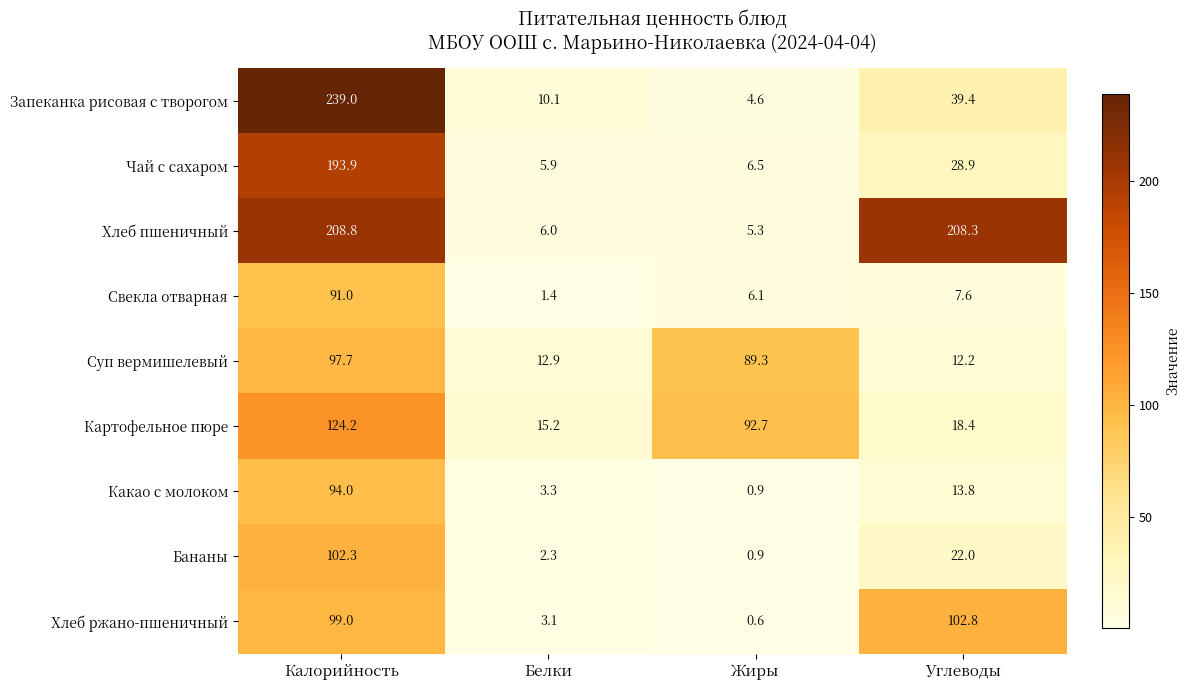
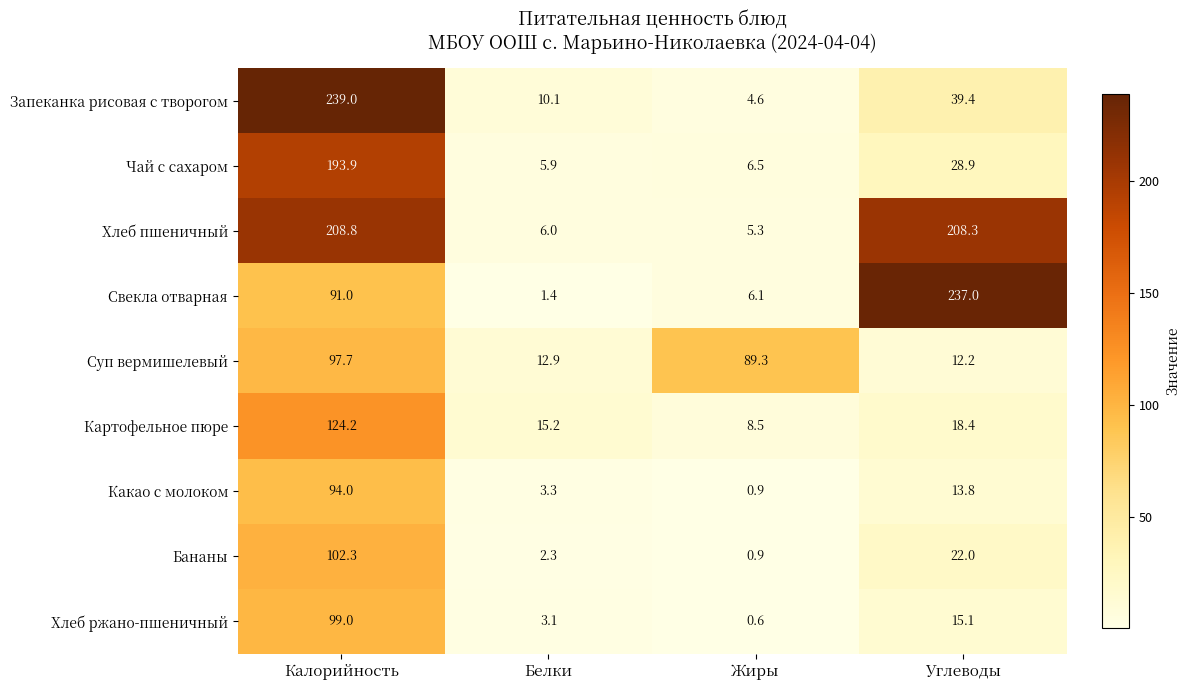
Свекла отварная, Углеводы: 7.6 -> 237.0
Картофельное пюре, Жиры: 92.7 -> 8.5
Хлеб ржано-пшеничный, Углеводы: 102.8 -> 15.1
